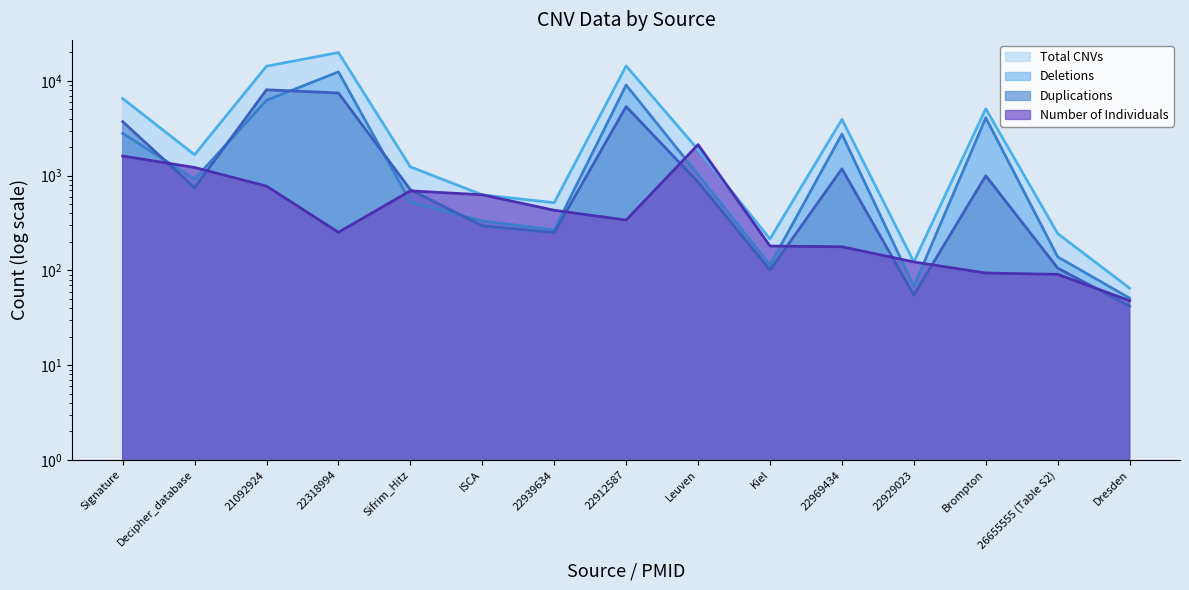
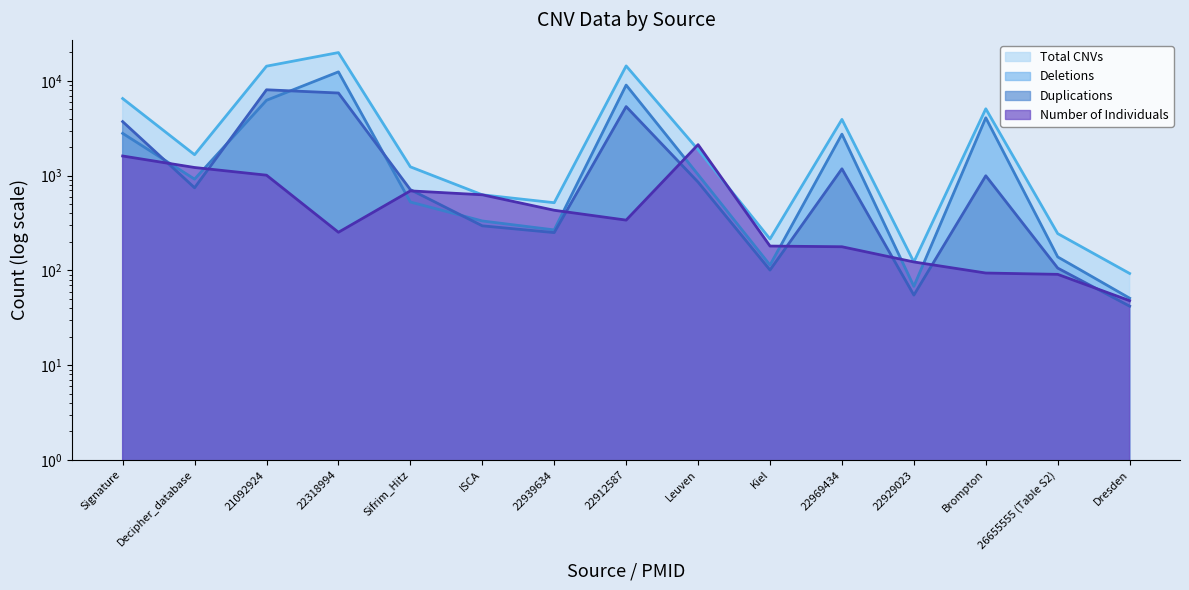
Number of Individuals, 21092924: 800 -> 1000
Total CNVs, Dresden: 70 -> 90
